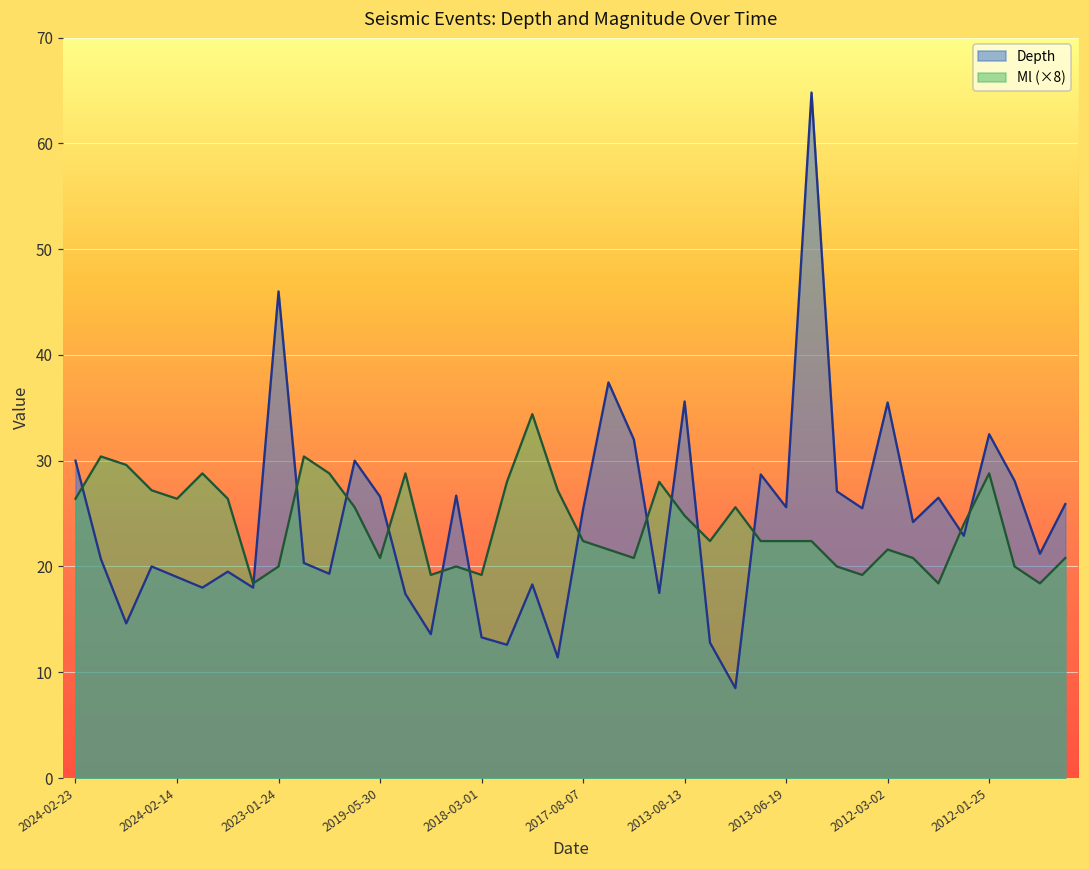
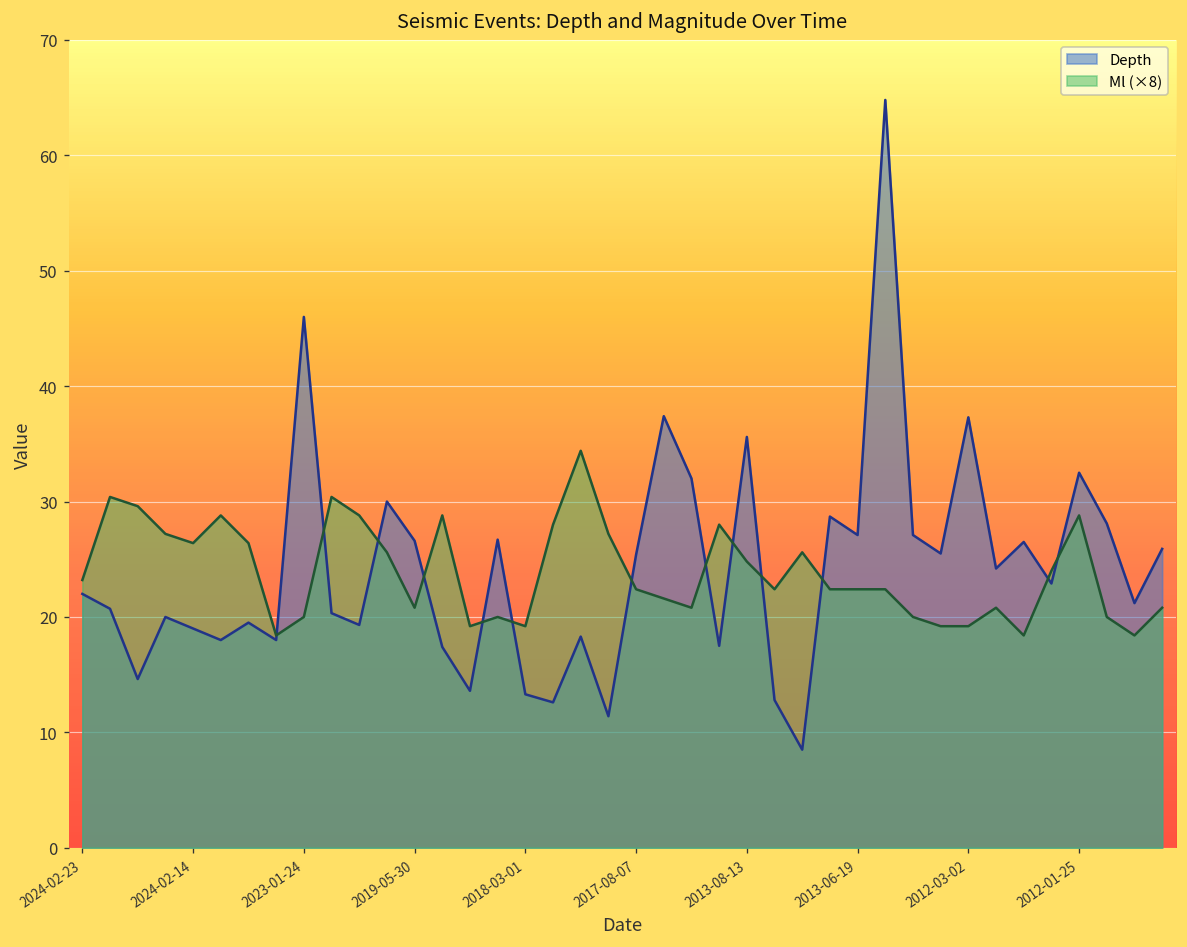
Depth, 2024-02-23: 30 -> 22
Ml (×8), 2024-02-23: 26 -> 23
Depth, 2013-06-19: 26 -> 27
Depth, 2012-03-02: 36 -> 37
Ml (×8), 2012-03-02: 22 -> 19
